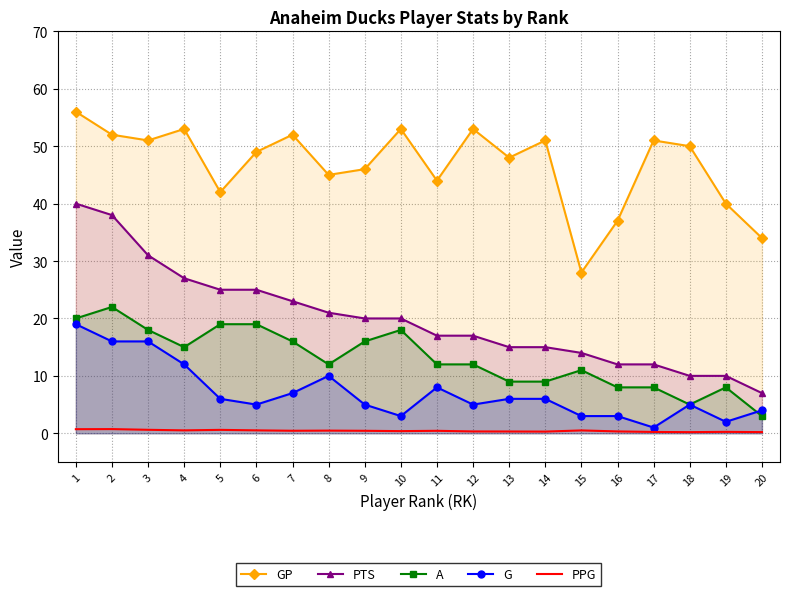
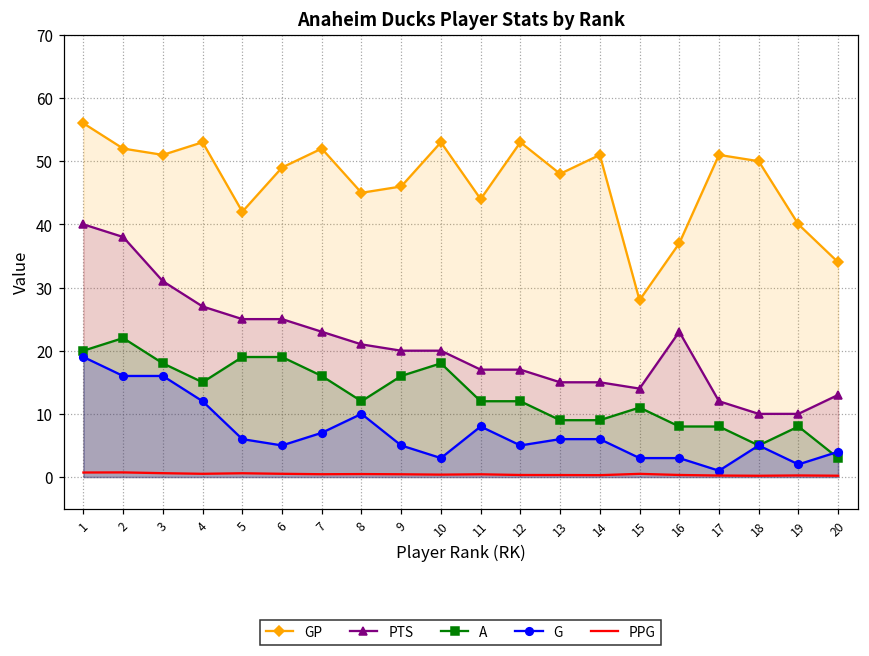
PTS, 16: 12 -> 23
PTS, 20: 7 -> 13
